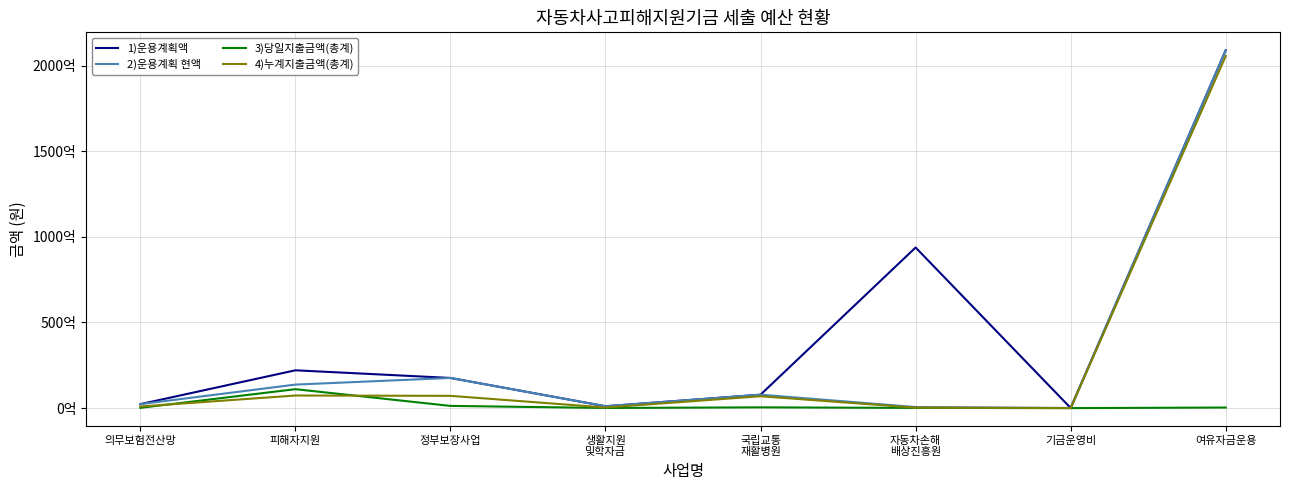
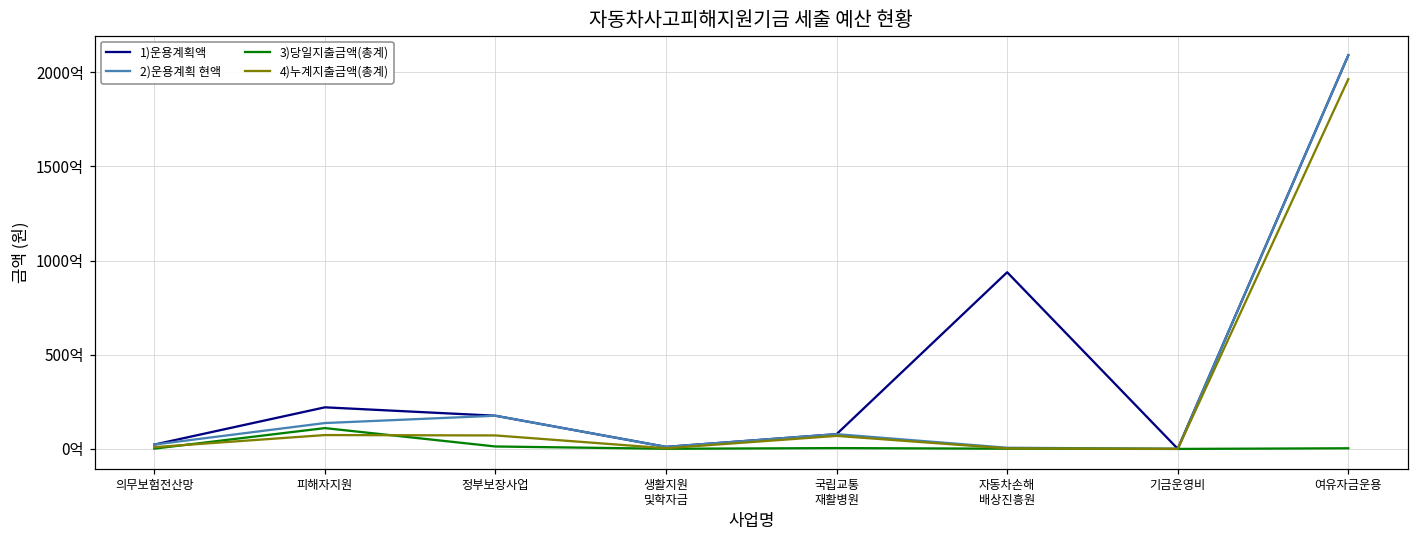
4)누계지출금액(총계), 여유자금운용: 2060억 -> 1960억
